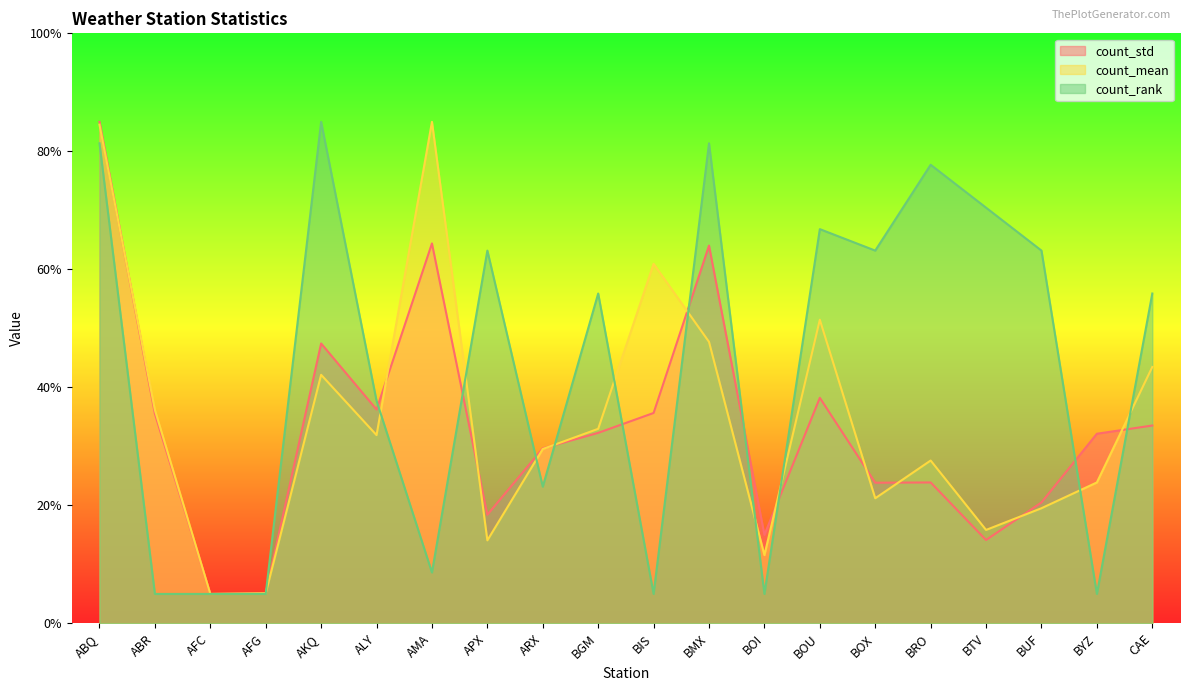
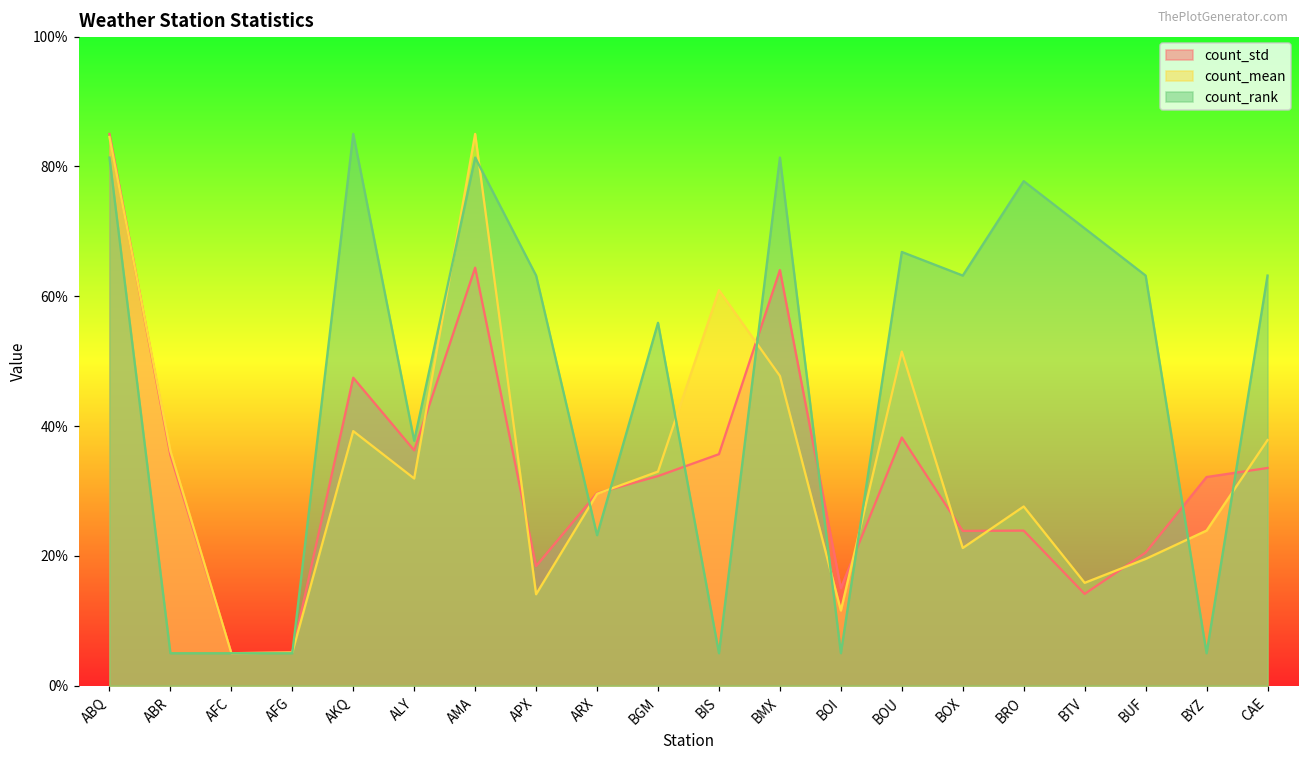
count_mean, AKQ: 42% -> 39%
count_rank, AMA: 9% -> 81%
count_mean, CAE: 43% -> 38%
count_rank, CAE: 56% -> 63%
